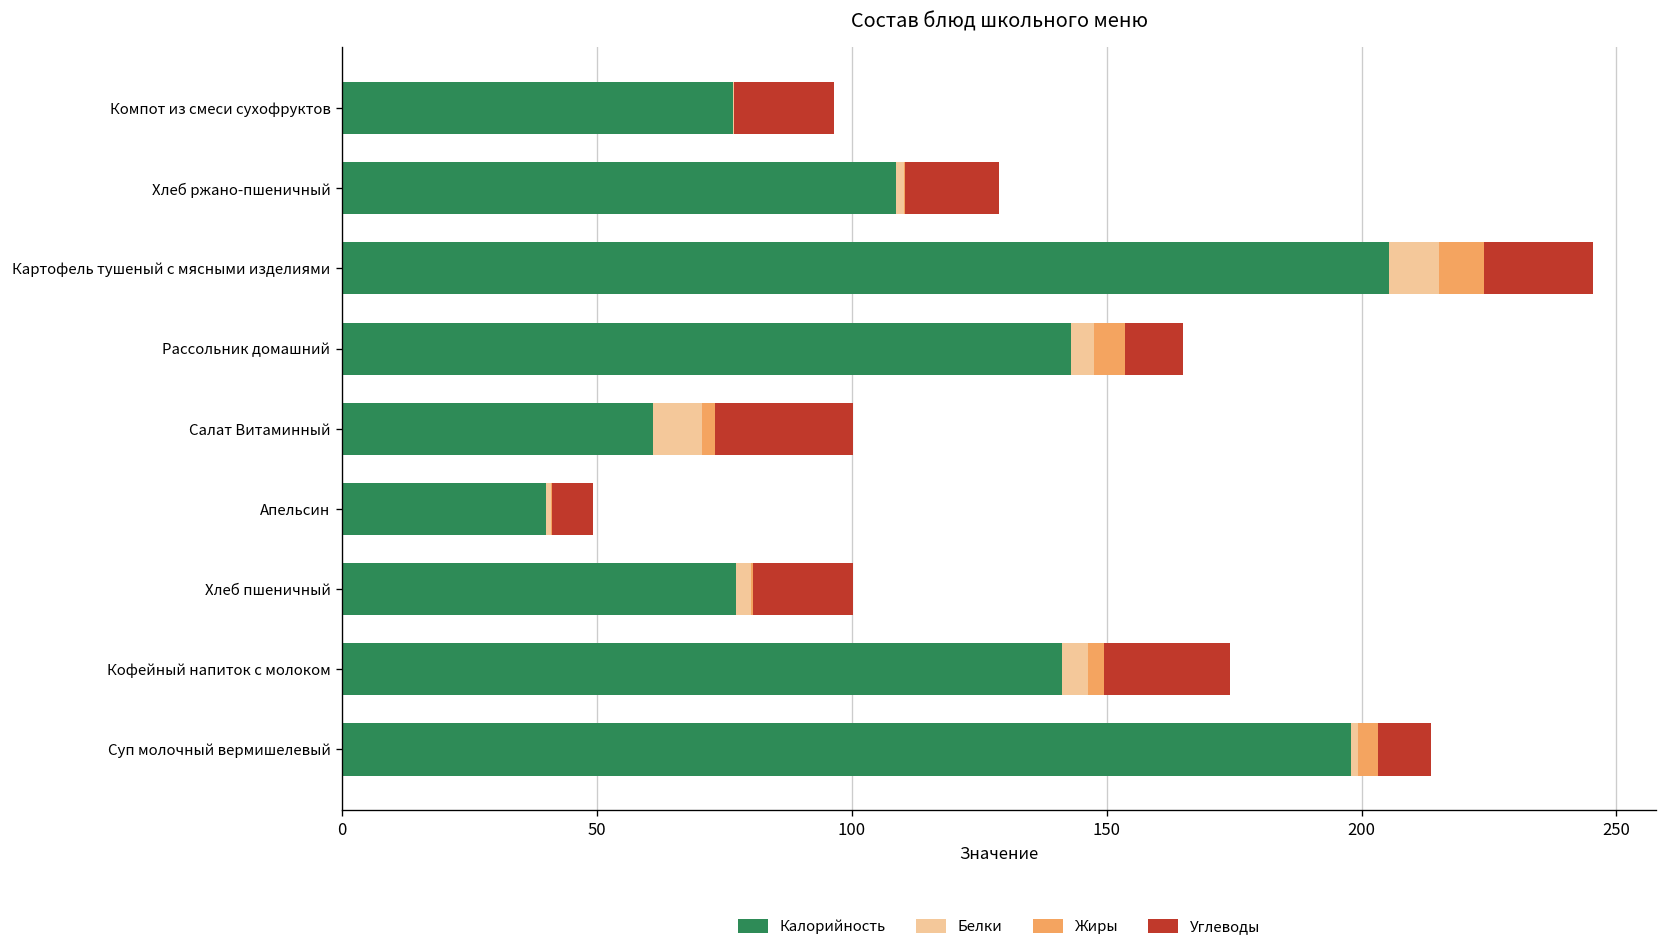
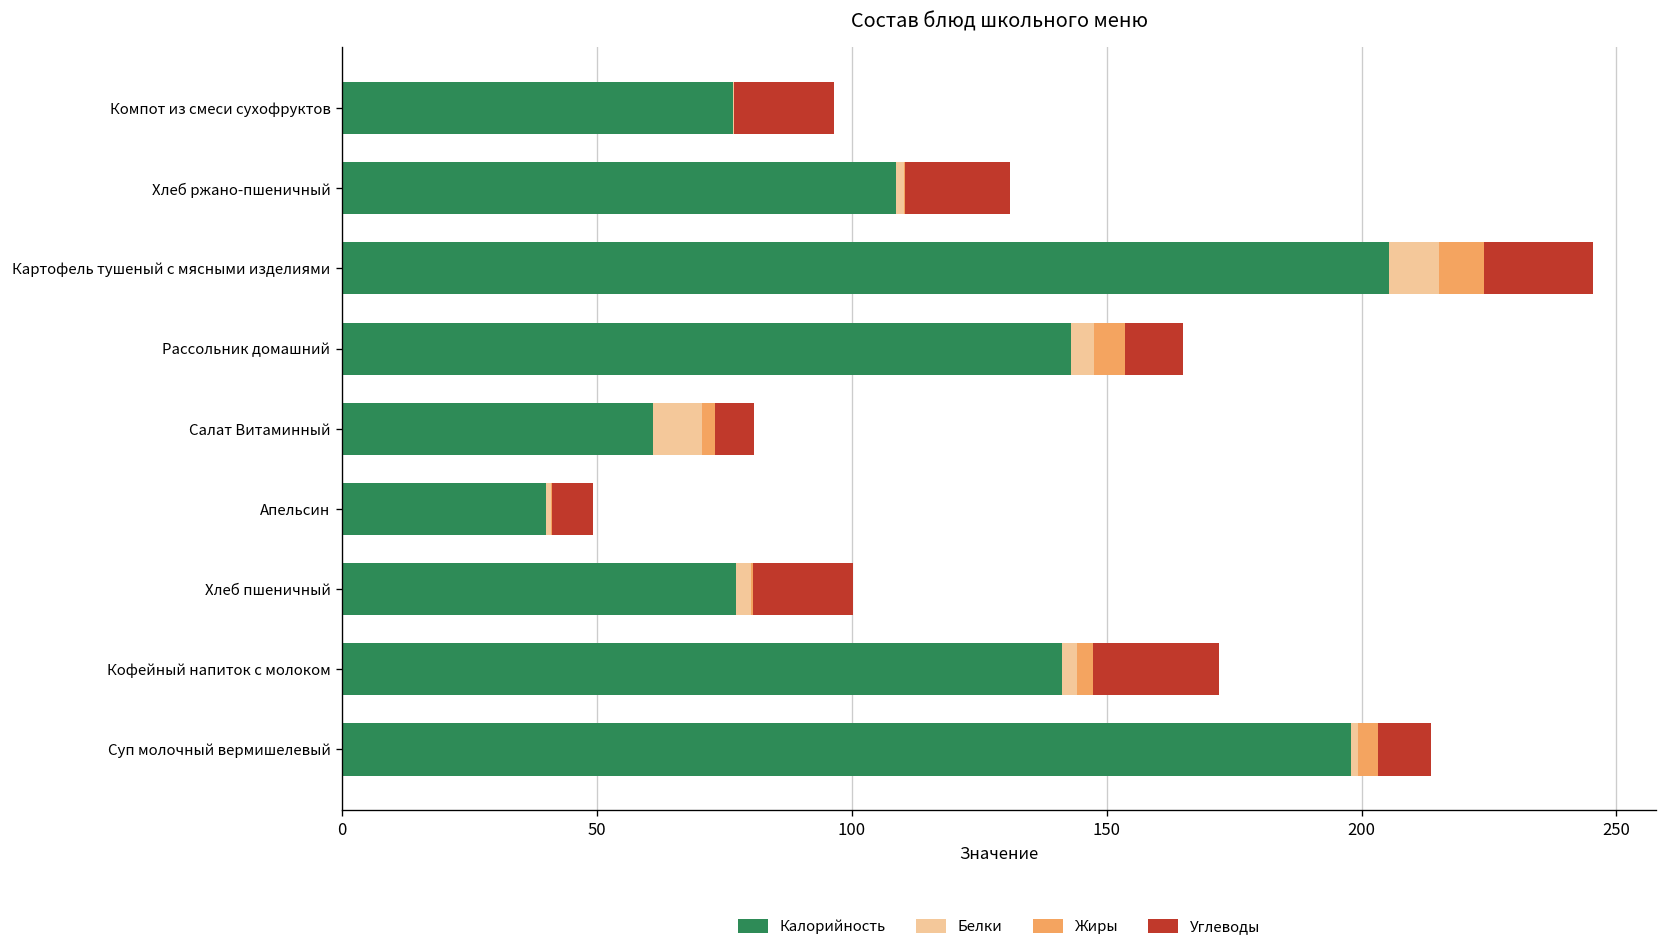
Углеводы, Хлеб ржано-пшеничный: 18 -> 21
Углеводы, Салат Витаминный: 27 -> 8
Белки, Кофейный напиток с молоком: 5 -> 3
